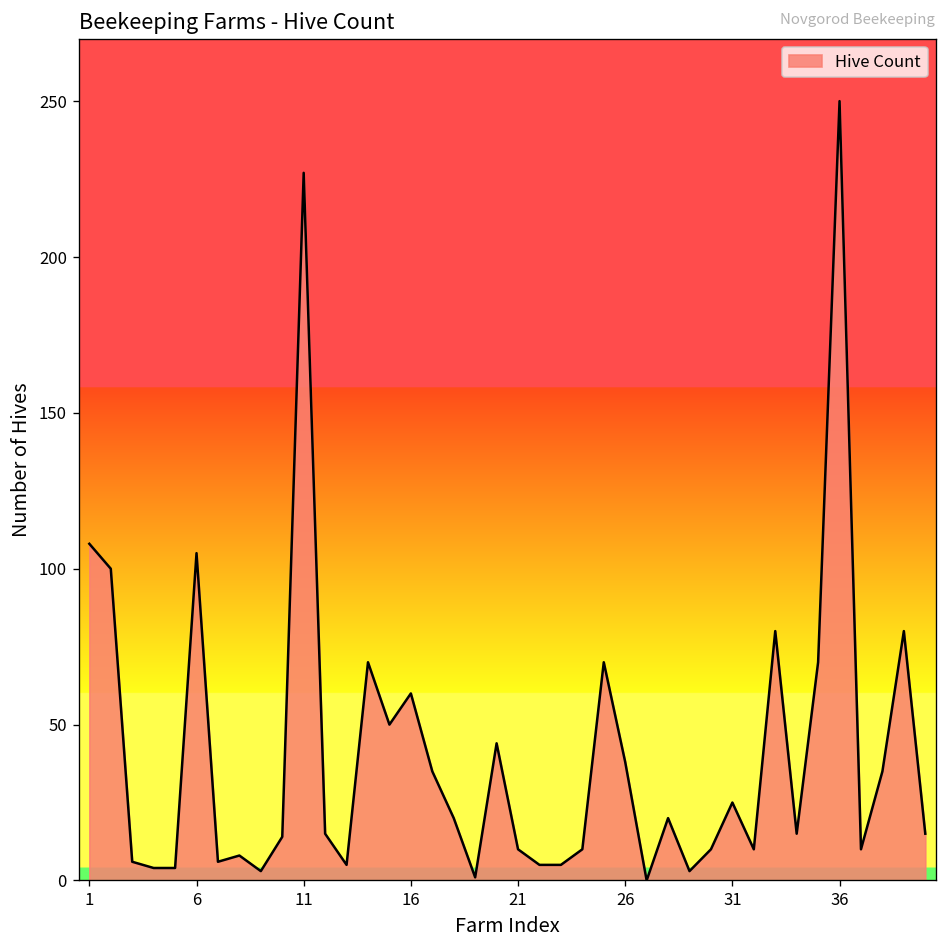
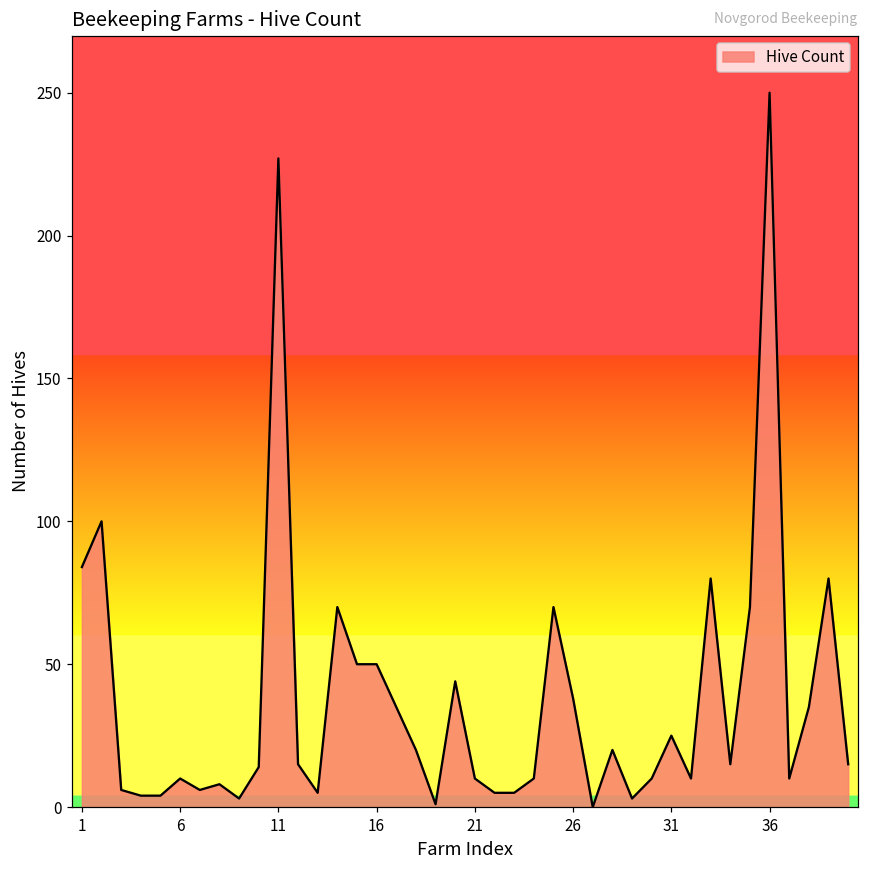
1: 108 -> 84
6: 105 -> 10
16: 60 -> 50
